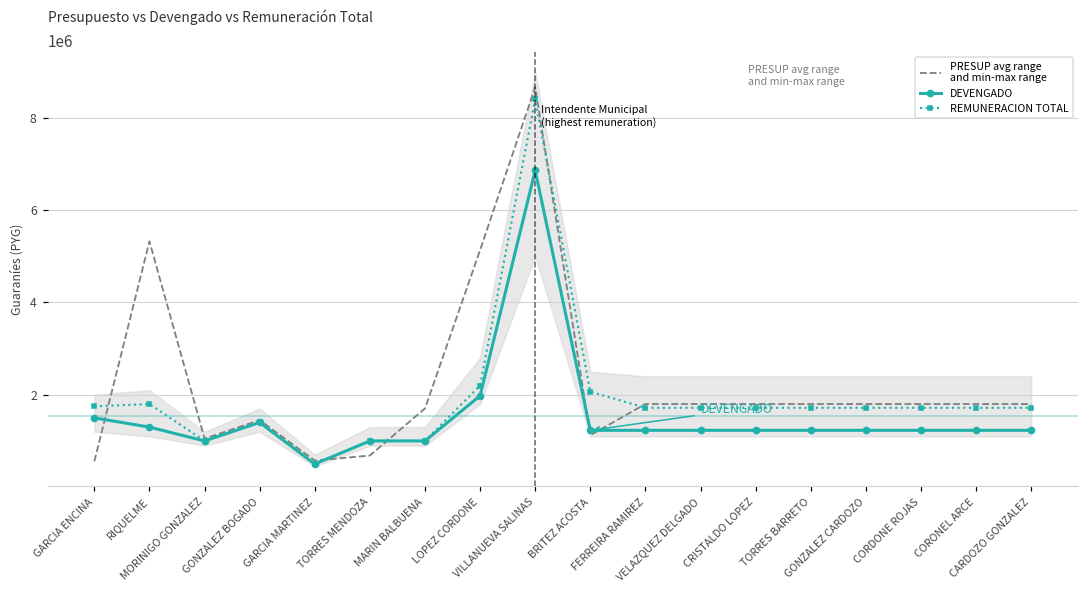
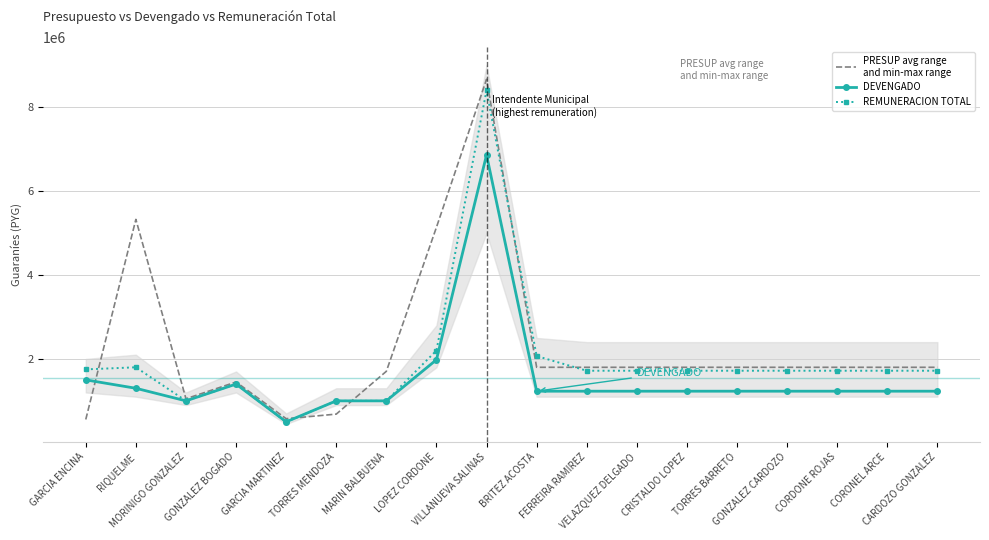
PRESUP avg range and min-max range, BRITEZ ACOSTA: 1100000 -> 1800000
